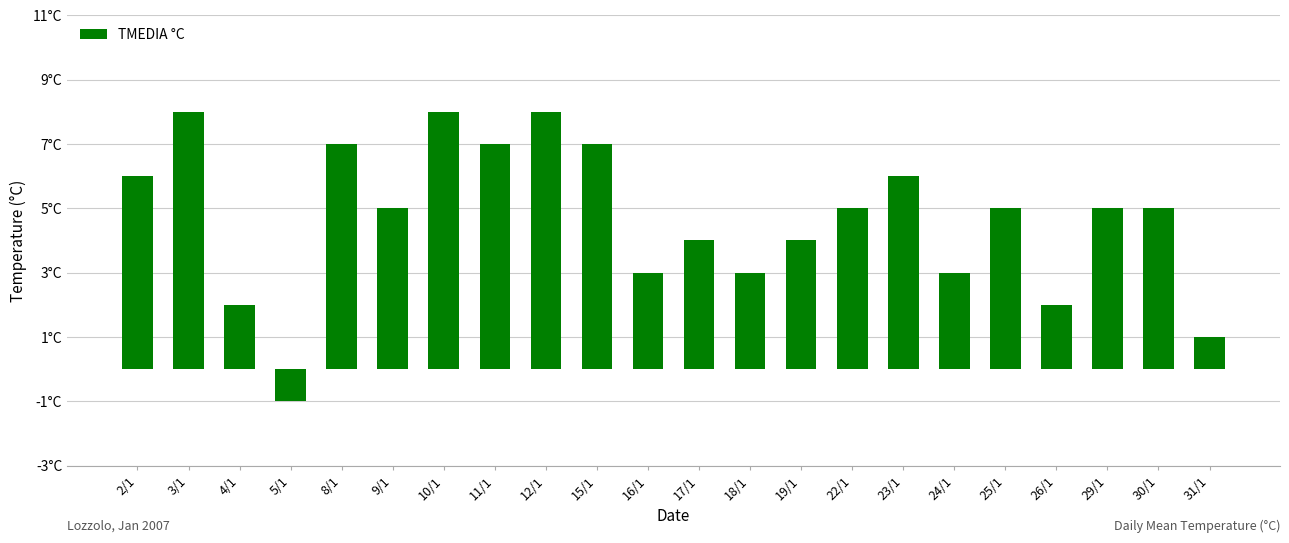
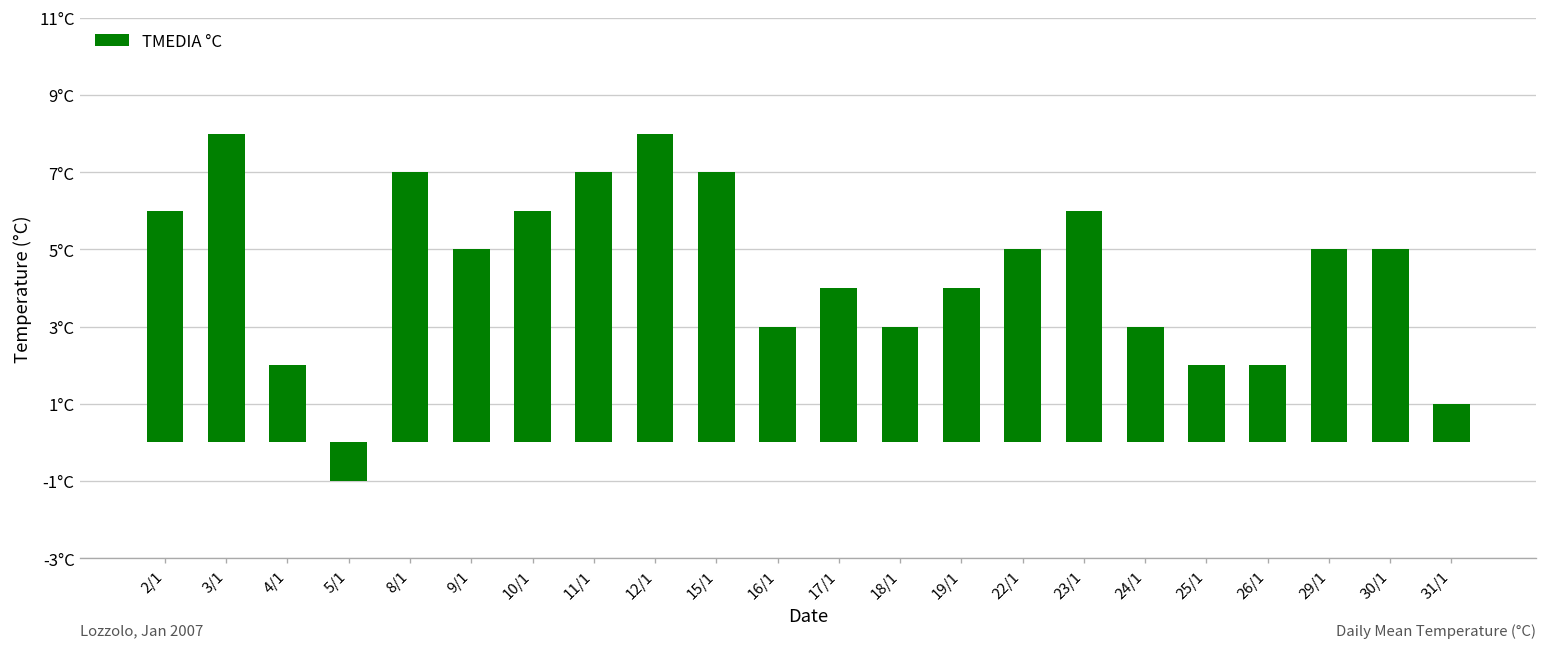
10/1: 8°C -> 6°C
25/1: 5°C -> 2°C
